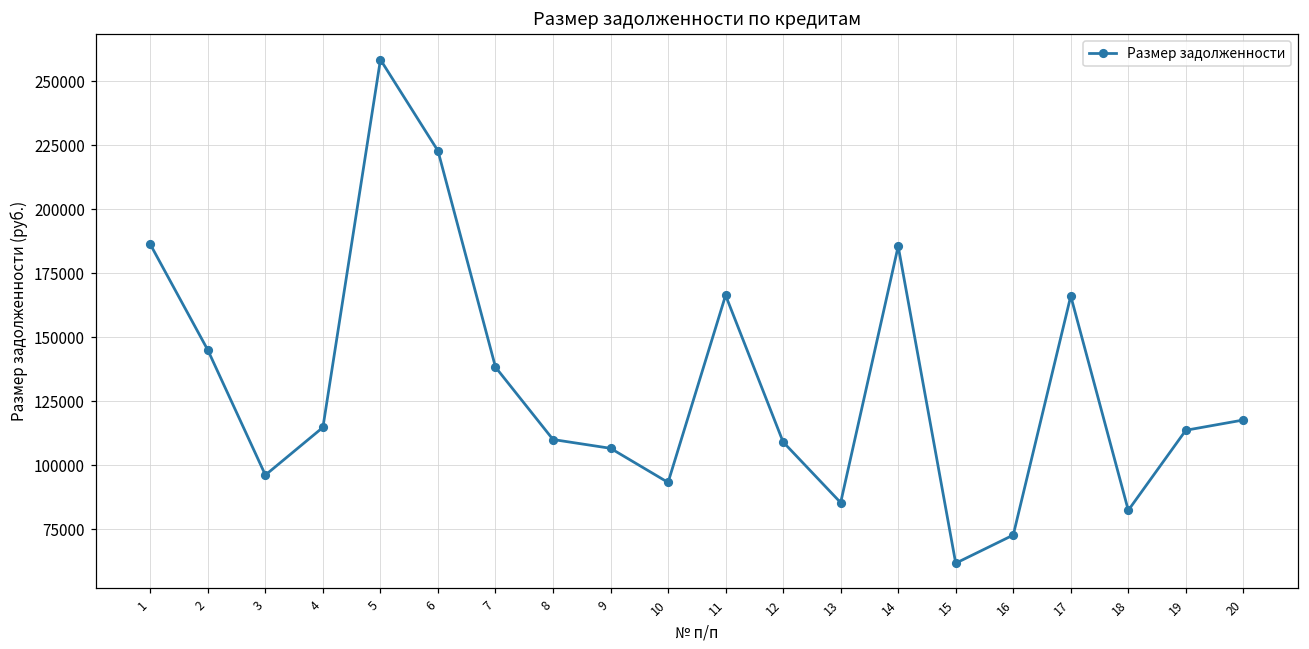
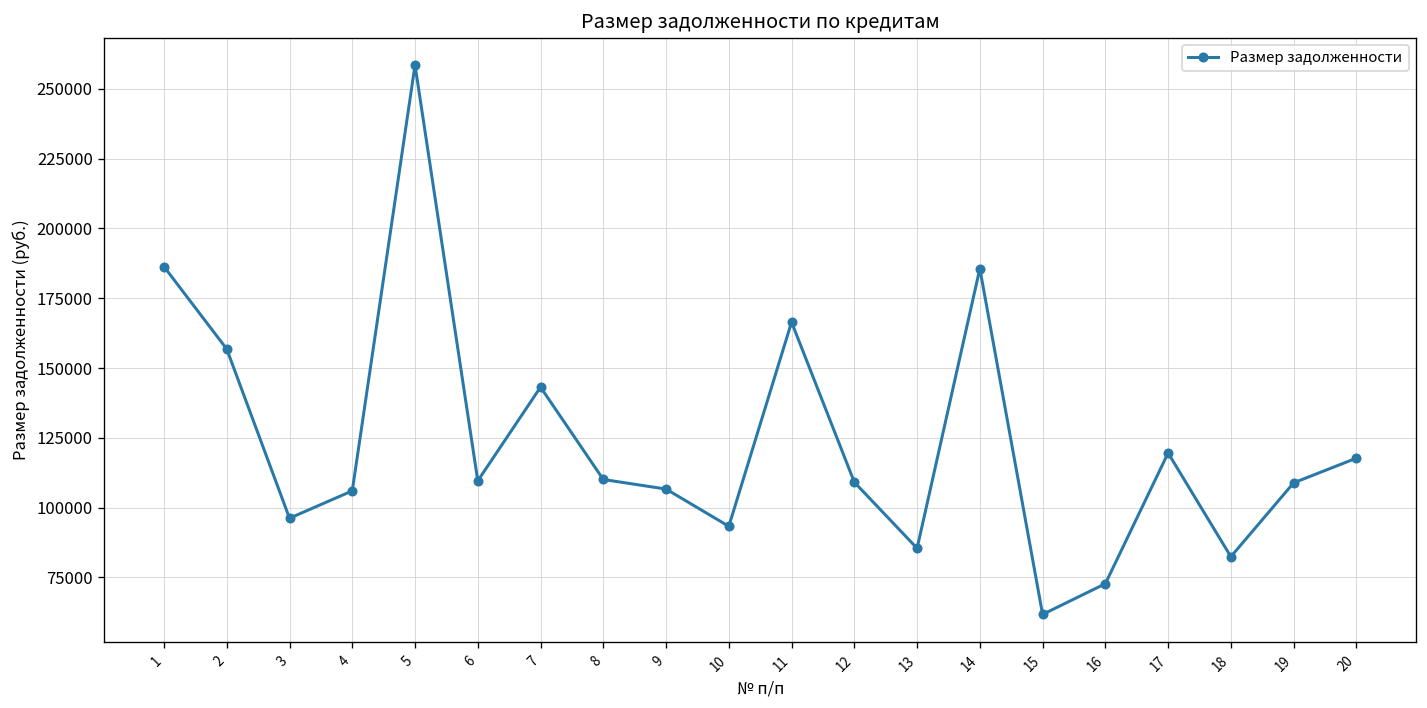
2: 145000 -> 157000
4: 115000 -> 106000
6: 223000 -> 110000
7: 138000 -> 143000
17: 166000 -> 120000
19: 114000 -> 109000
